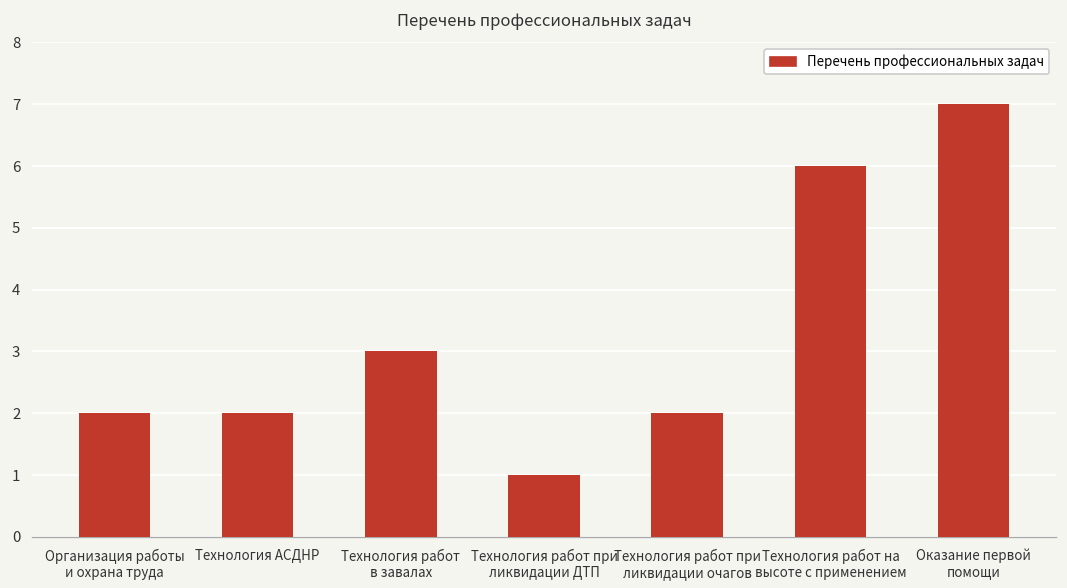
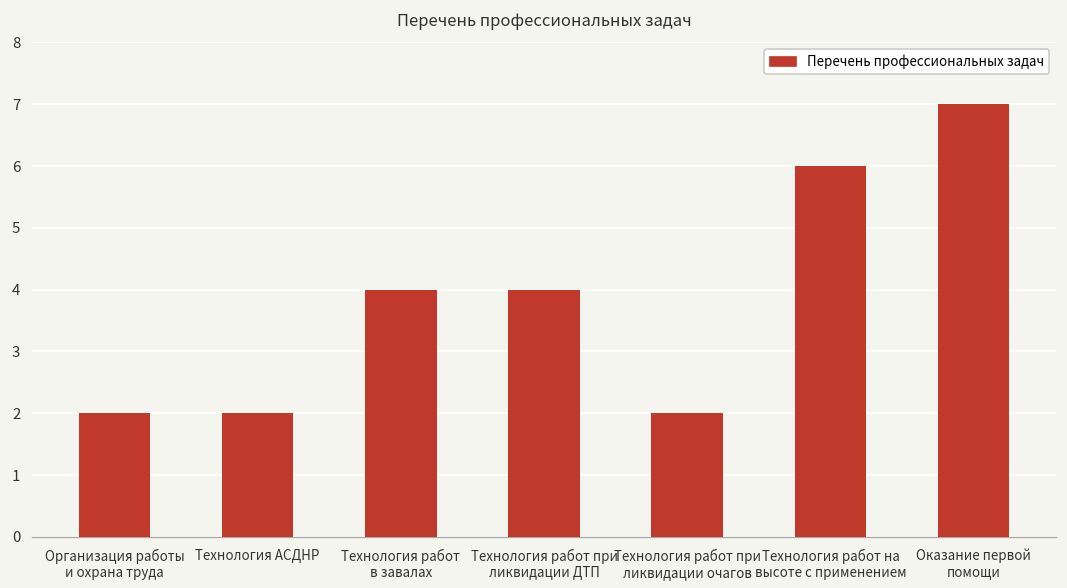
Технология работ в завалах: 3 -> 4
Технология работ при ликвидации ДТП: 1 -> 4
